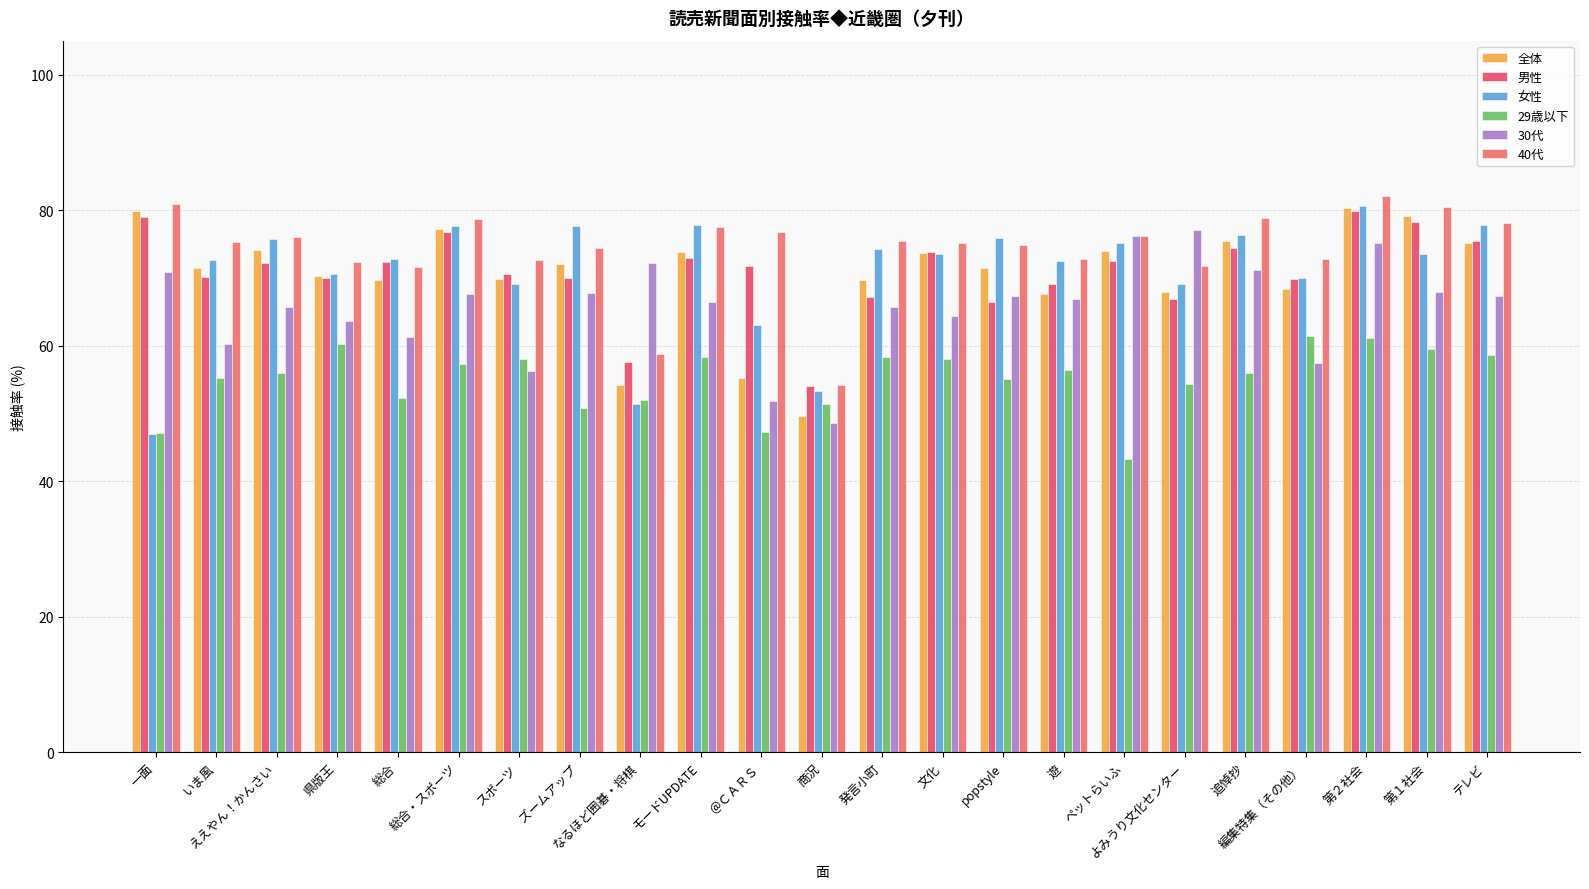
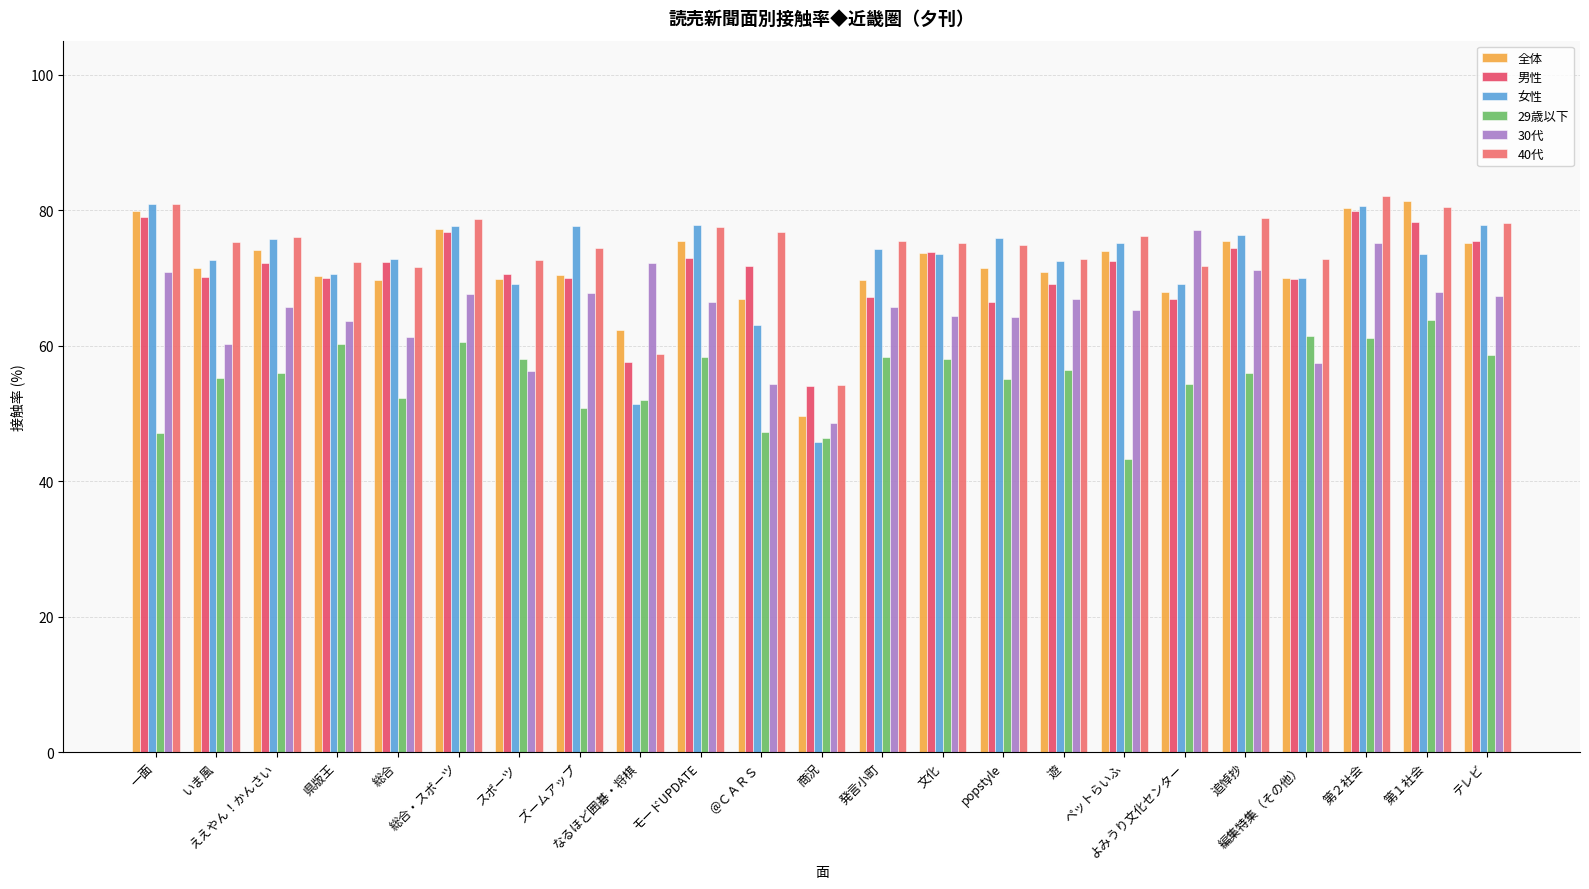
女性, 一面: 47 -> 81
29歳以下, 総合・スポーツ: 57 -> 61
全体, ズームアップ: 72 -> 70
全体, なるほど囲碁・将棋: 54 -> 62
全体, モードUPDATE: 74 -> 75
全体, ＠ＣＡＲＳ: 55 -> 67
30代, ＠ＣＡＲＳ: 52 -> 54
女性, 商況: 53 -> 46
29歳以下, 商況: 51 -> 46
30代, popstyle: 67 -> 64
全体, 遊: 68 -> 71
30代, ペットらいふ: 76 -> 65
全体, 編集特集（その他）: 68 -> 70
全体, 第１社会: 79 -> 81
29歳以下, 第１社会: 59 -> 64
